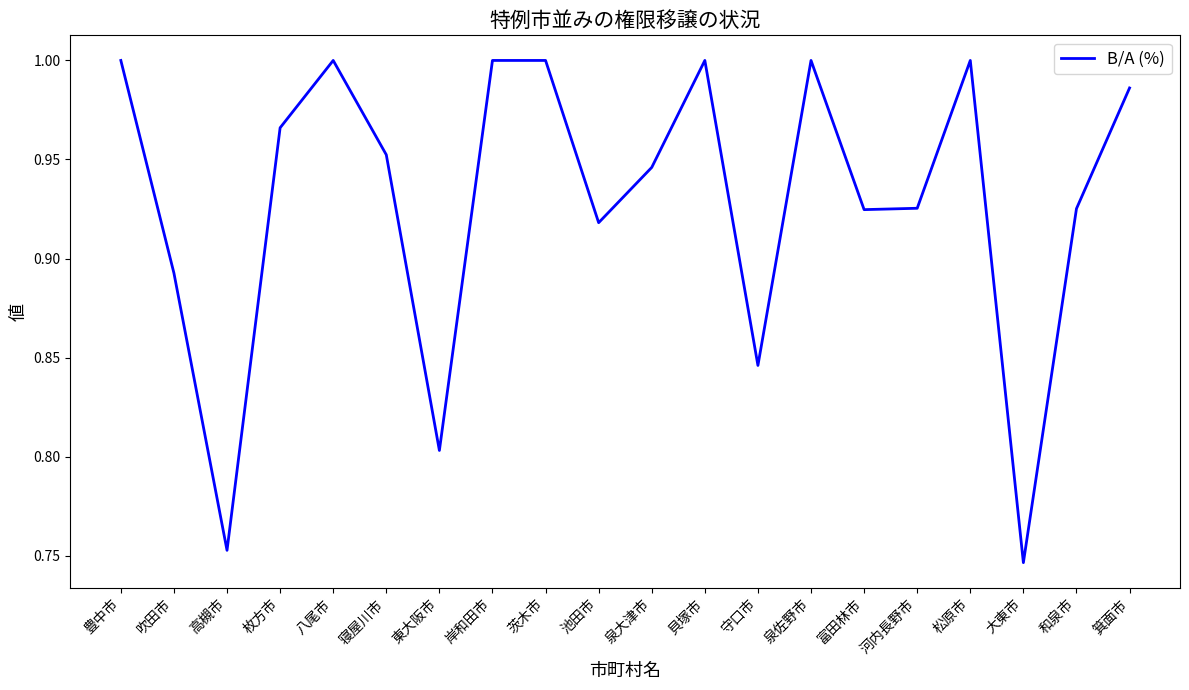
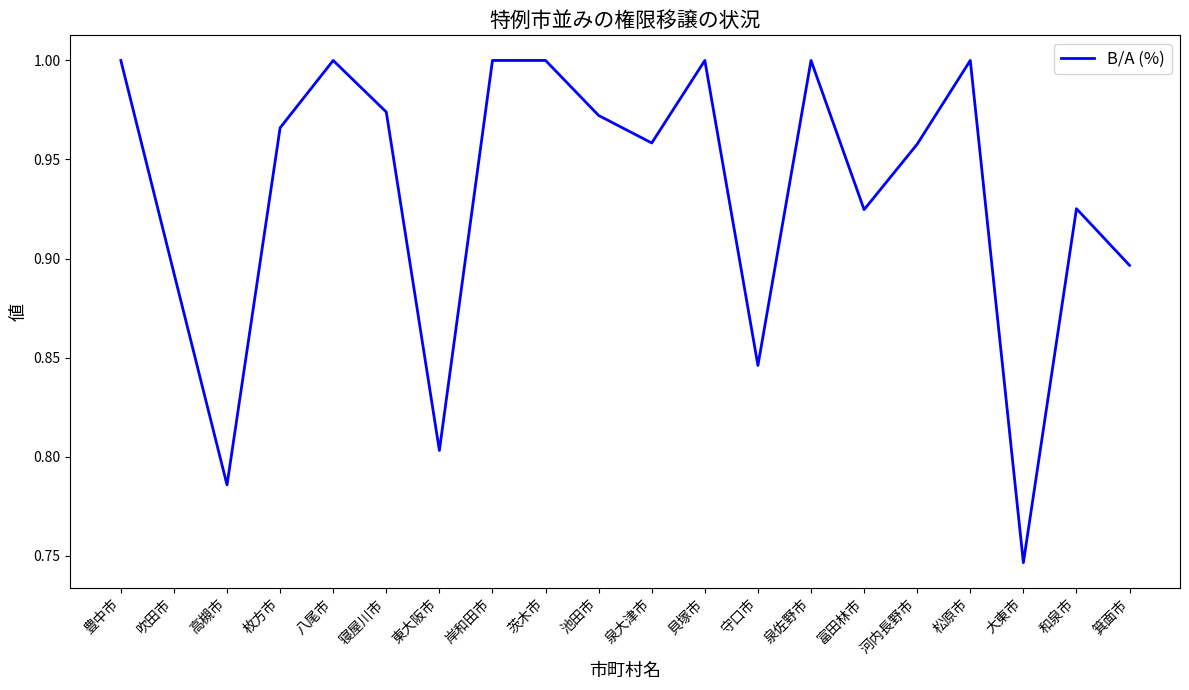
高槻市: 0.753 -> 0.786
寝屋川市: 0.952 -> 0.974
池田市: 0.918 -> 0.972
泉大津市: 0.946 -> 0.958
河内長野市: 0.925 -> 0.958
箕面市: 0.986 -> 0.897
